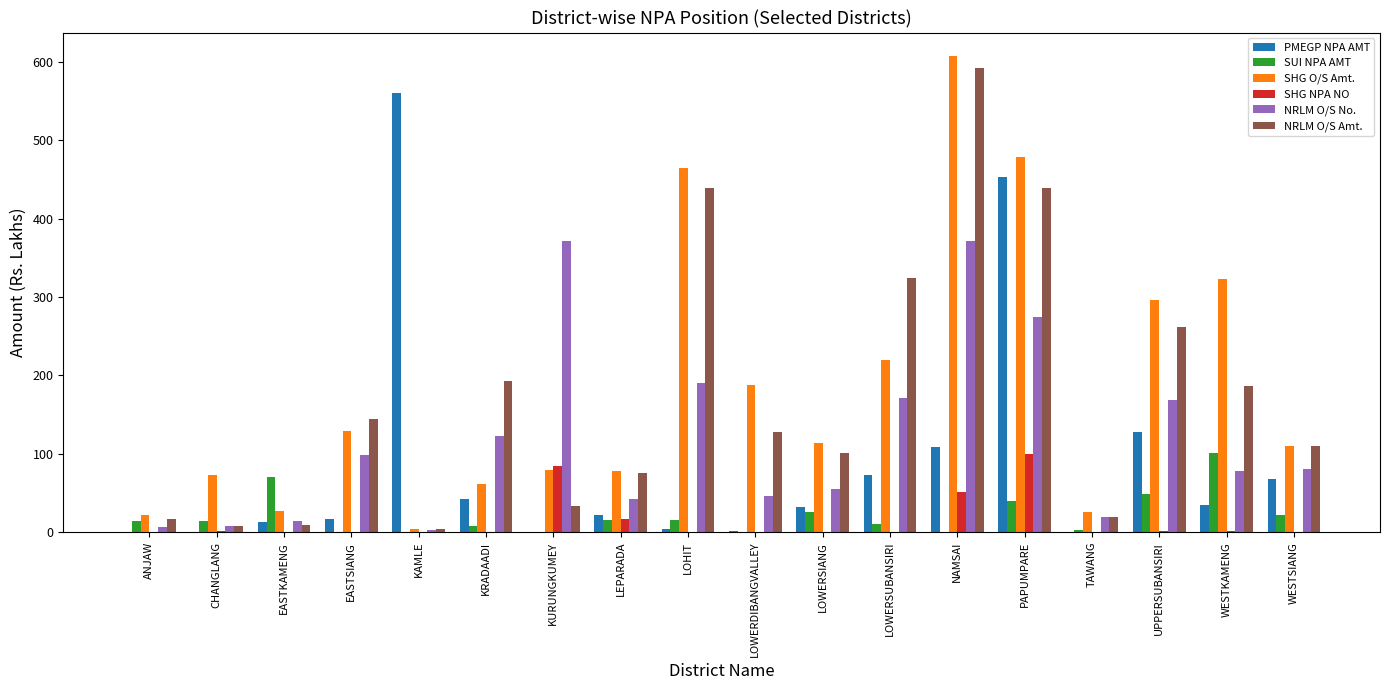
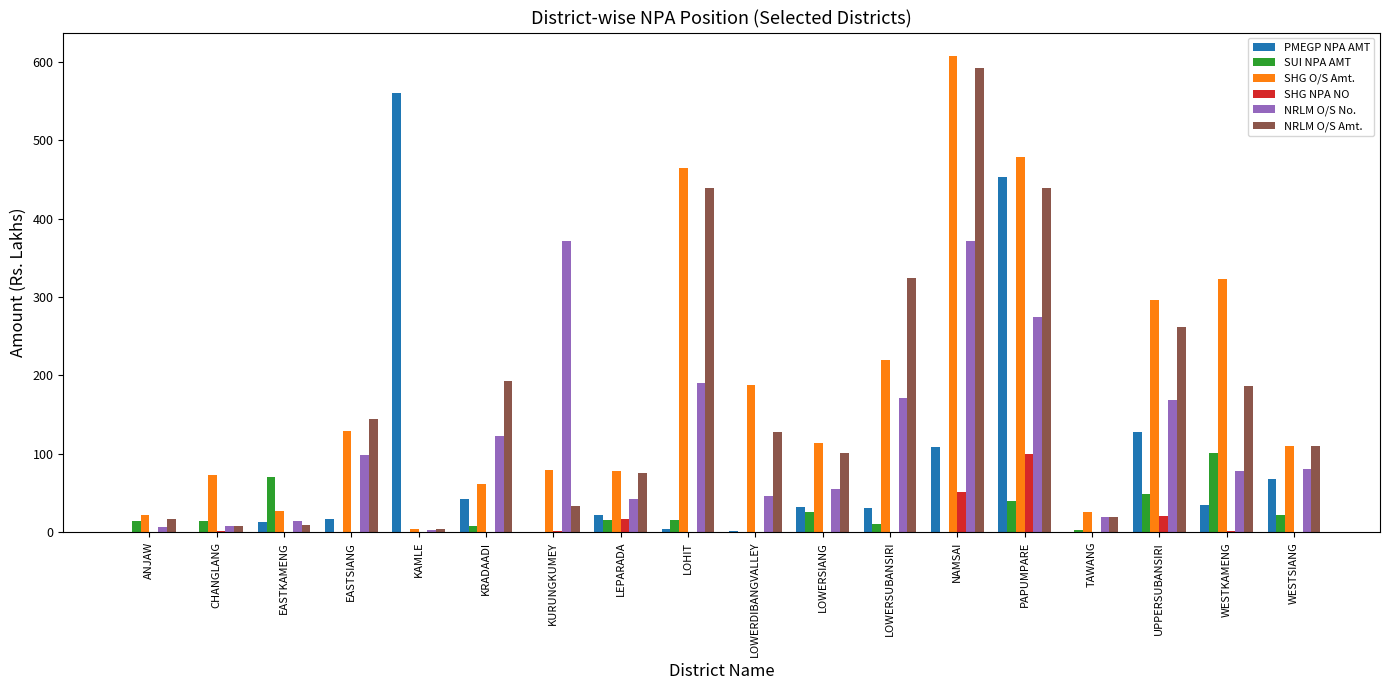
SHG NPA NO, KURUNGKUMEY: 80 -> 0
PMEGP NPA AMT, LOWERSUBANSIRI: 70 -> 30
SHG NPA NO, UPPERSUBANSIRI: 0 -> 20
